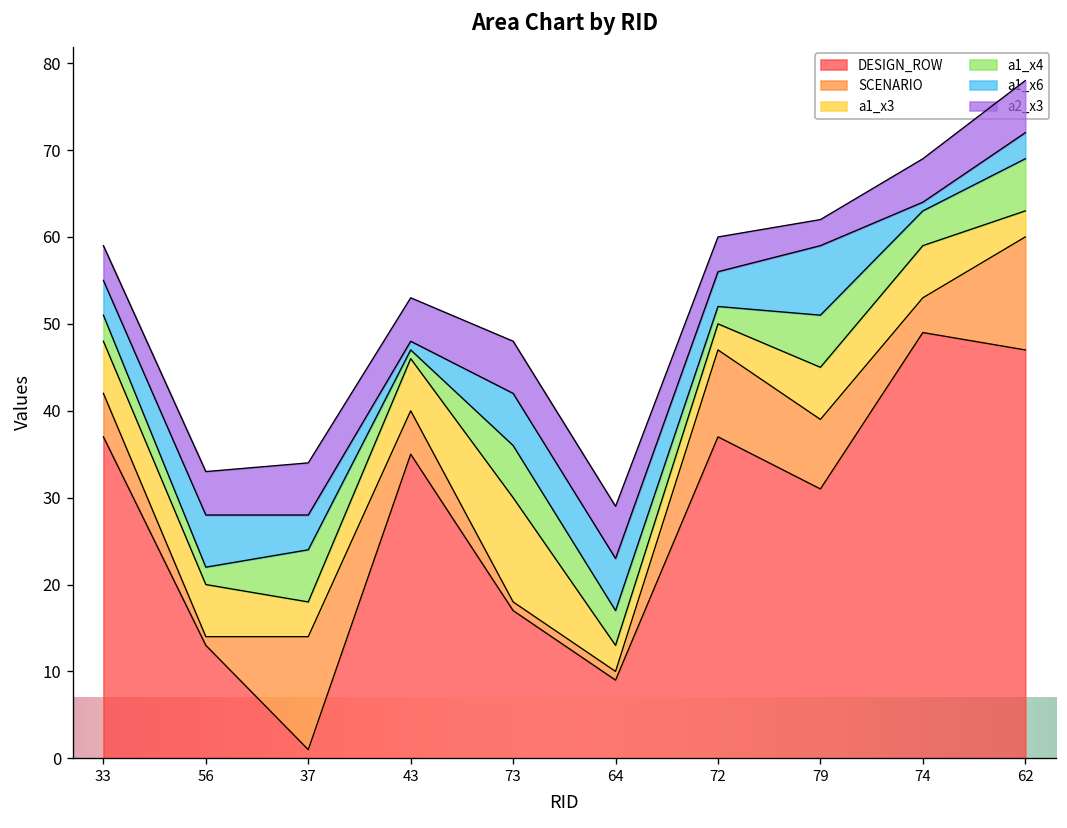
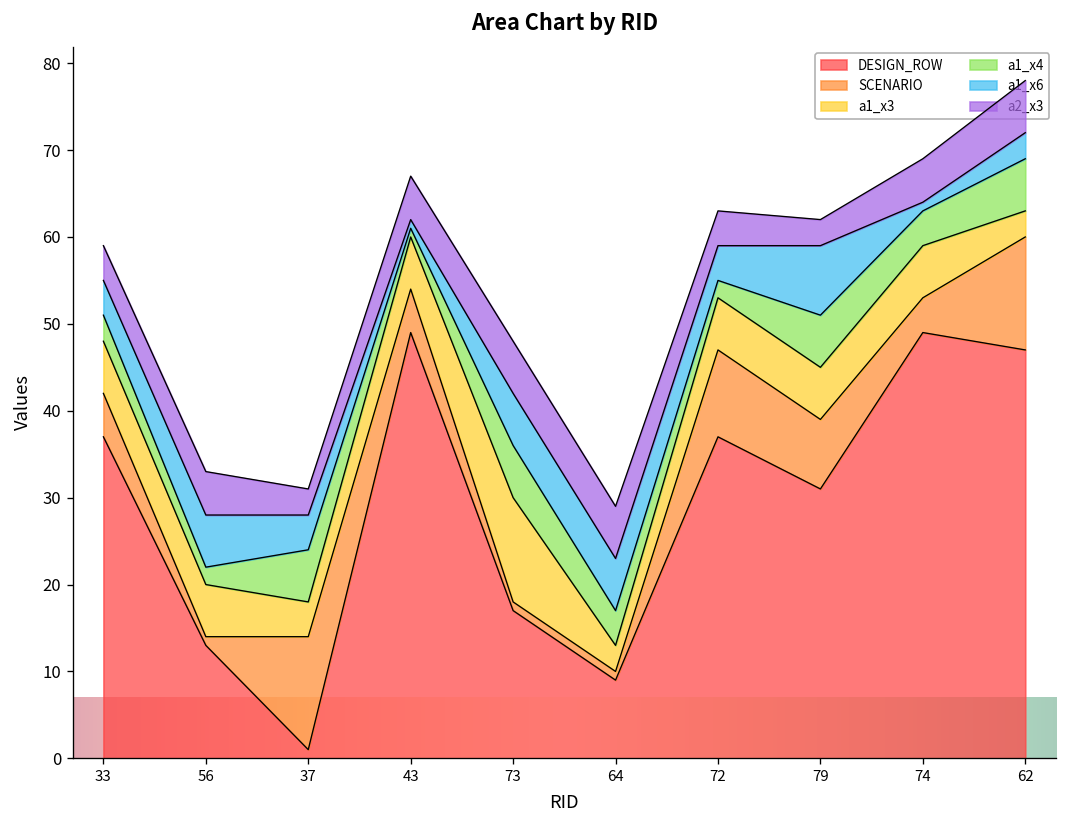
a2_x3, 37: 6 -> 3
DESIGN_ROW, 43: 35 -> 49
a1_x3, 72: 3 -> 6
